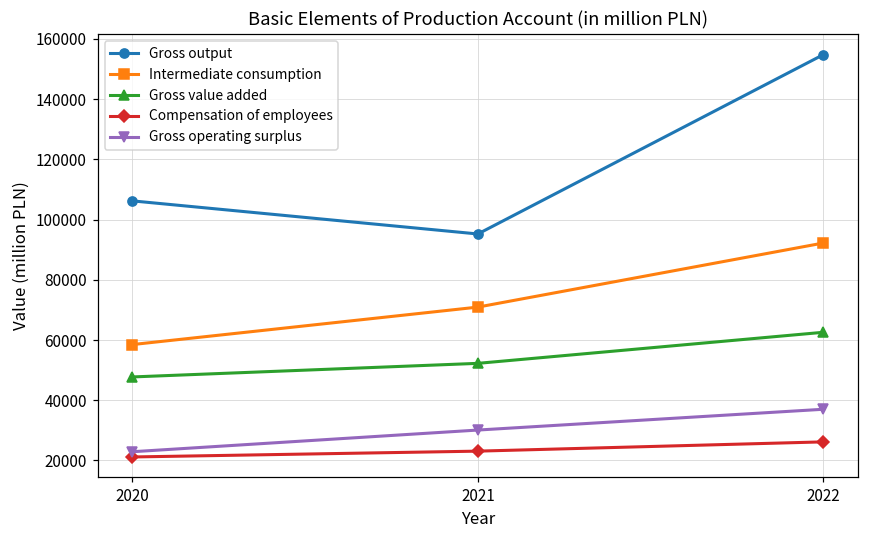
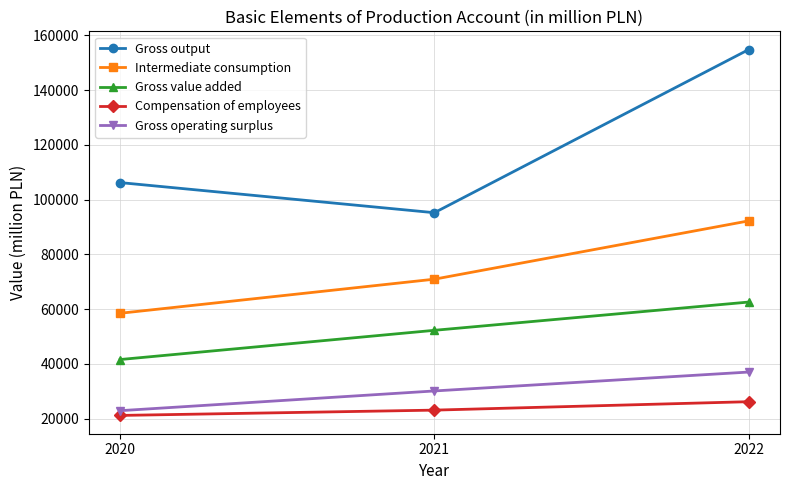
Gross value added, 2020: 48000 -> 42000
